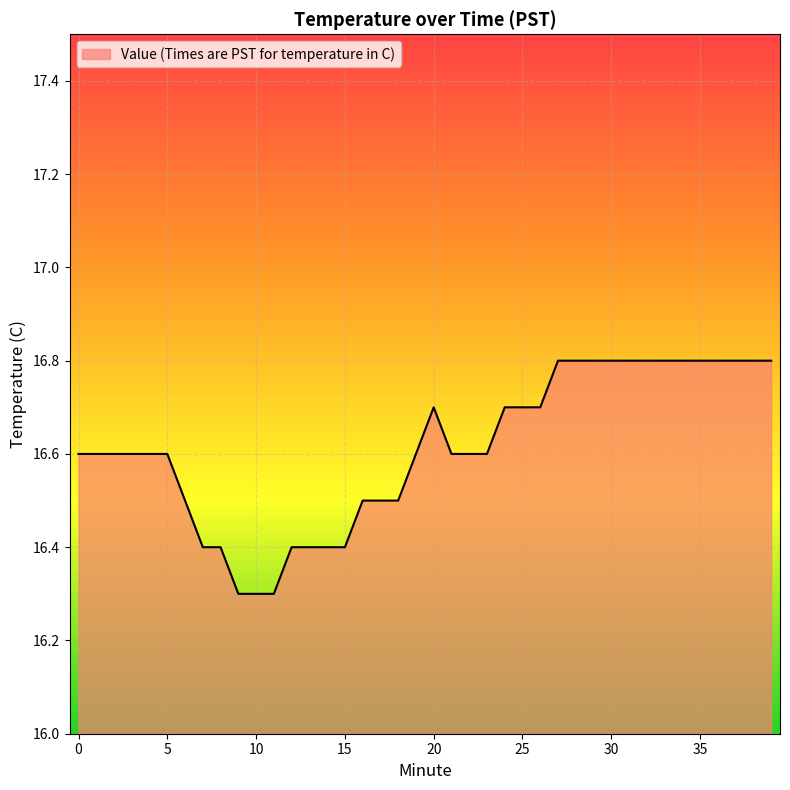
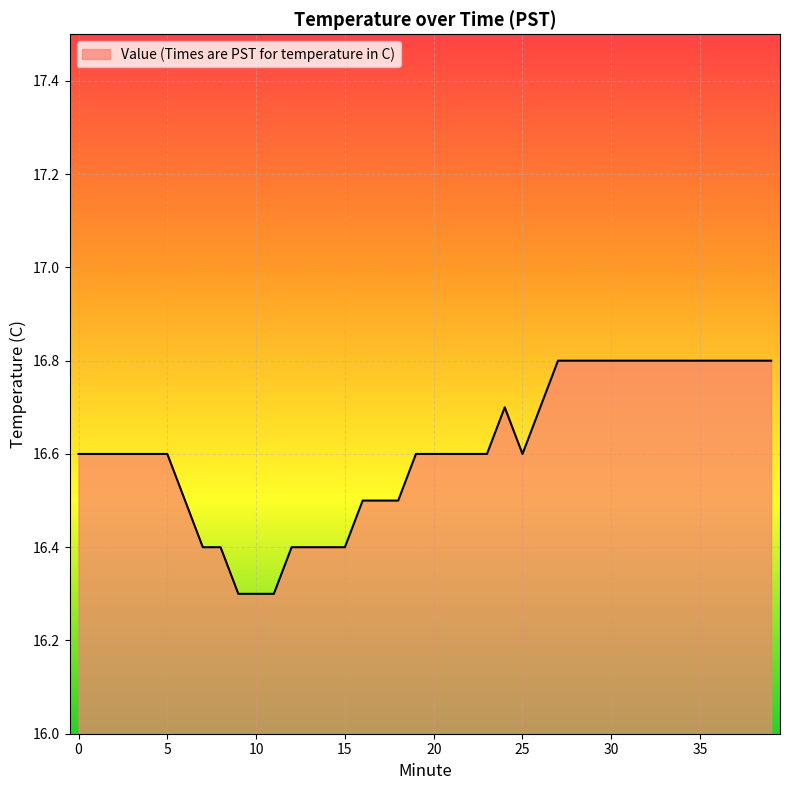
20: 16.7 -> 16.6
25: 16.7 -> 16.6
